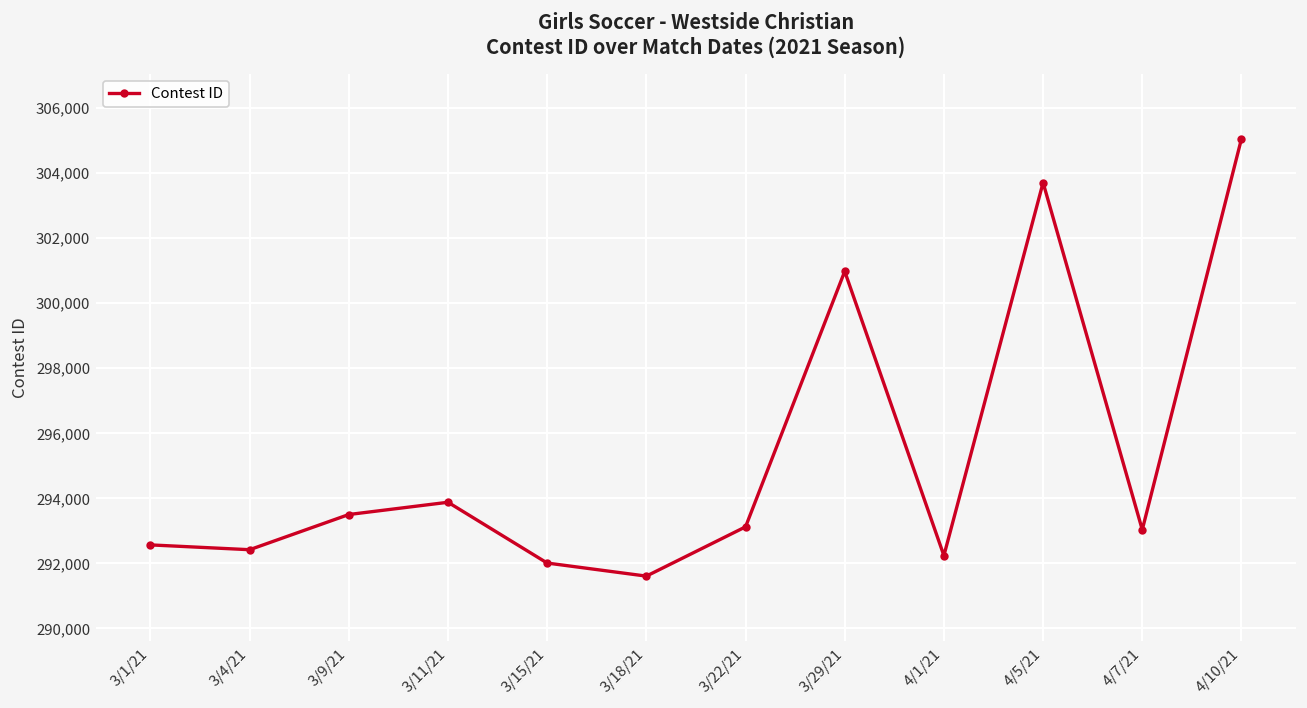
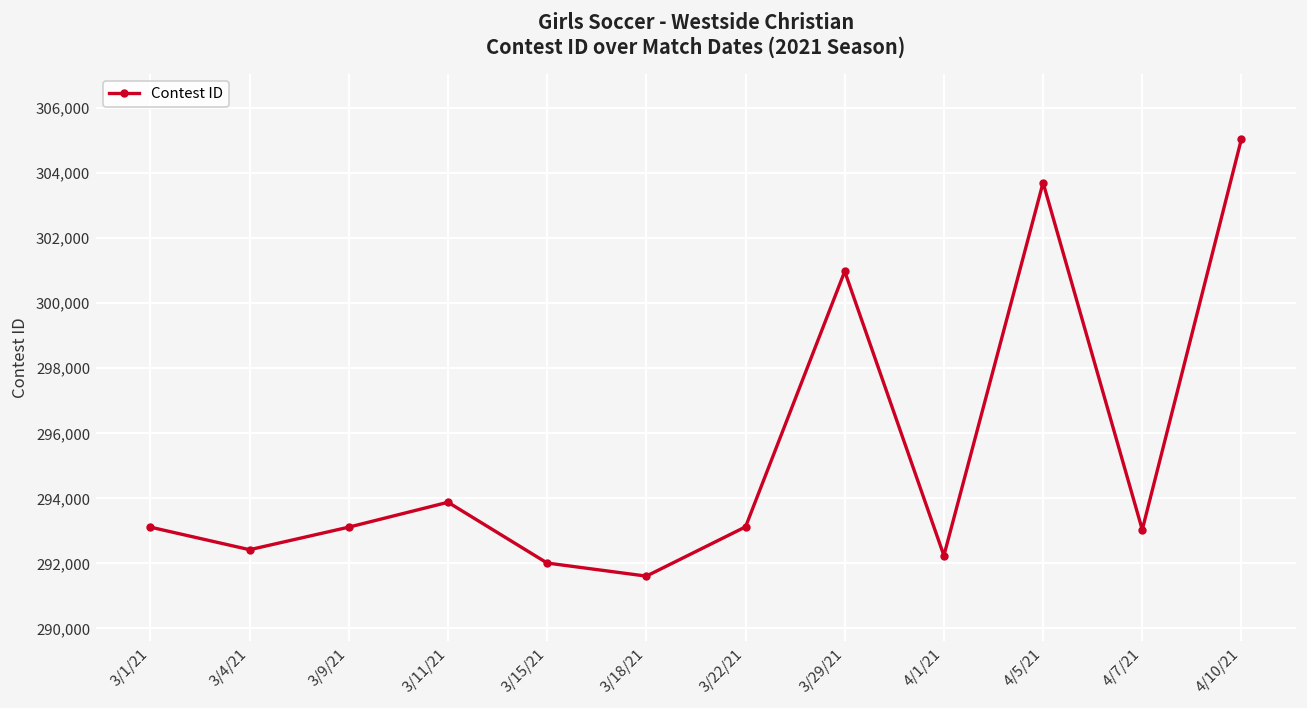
3/1/21: 292,600 -> 293,100
3/9/21: 293,500 -> 293,100
